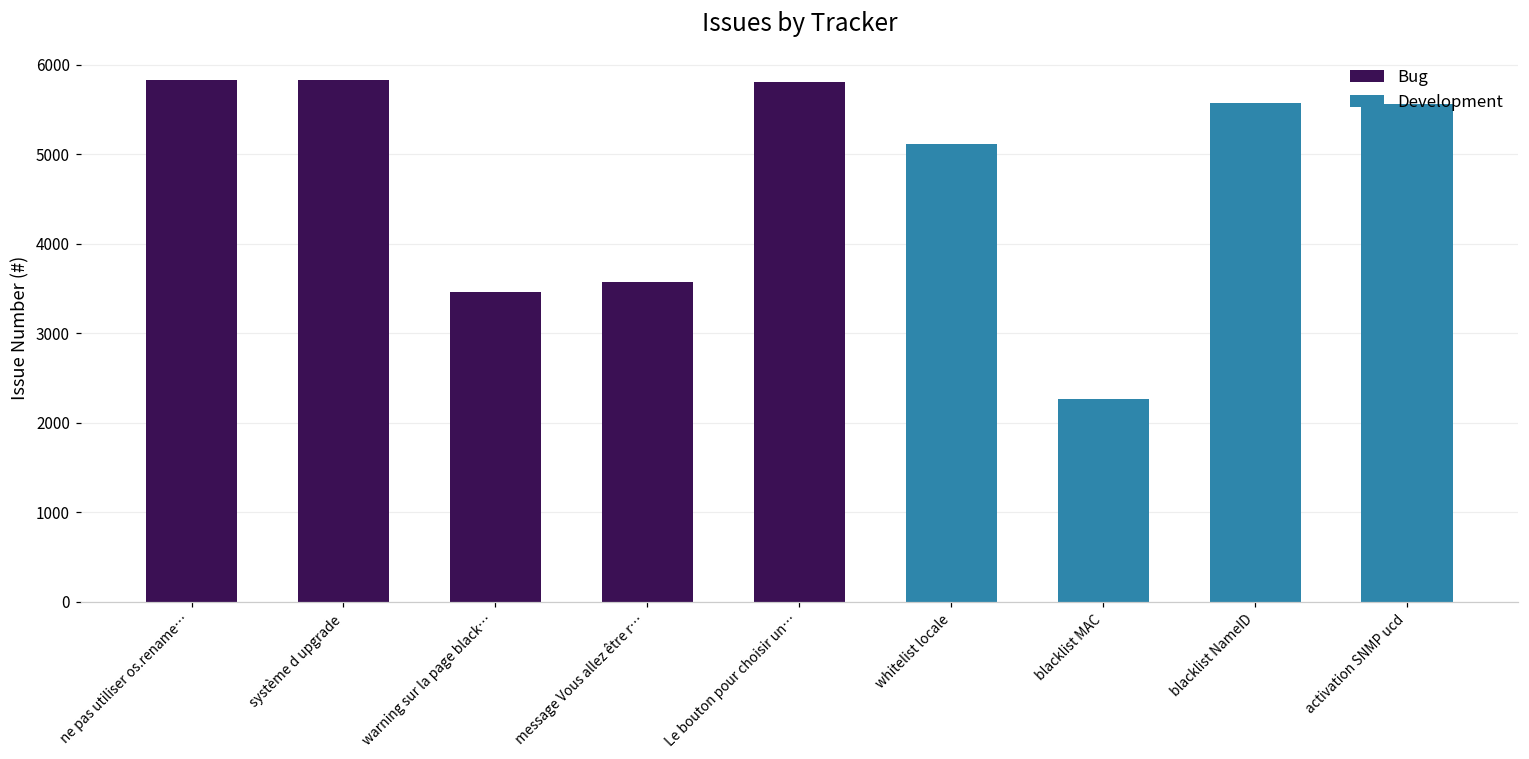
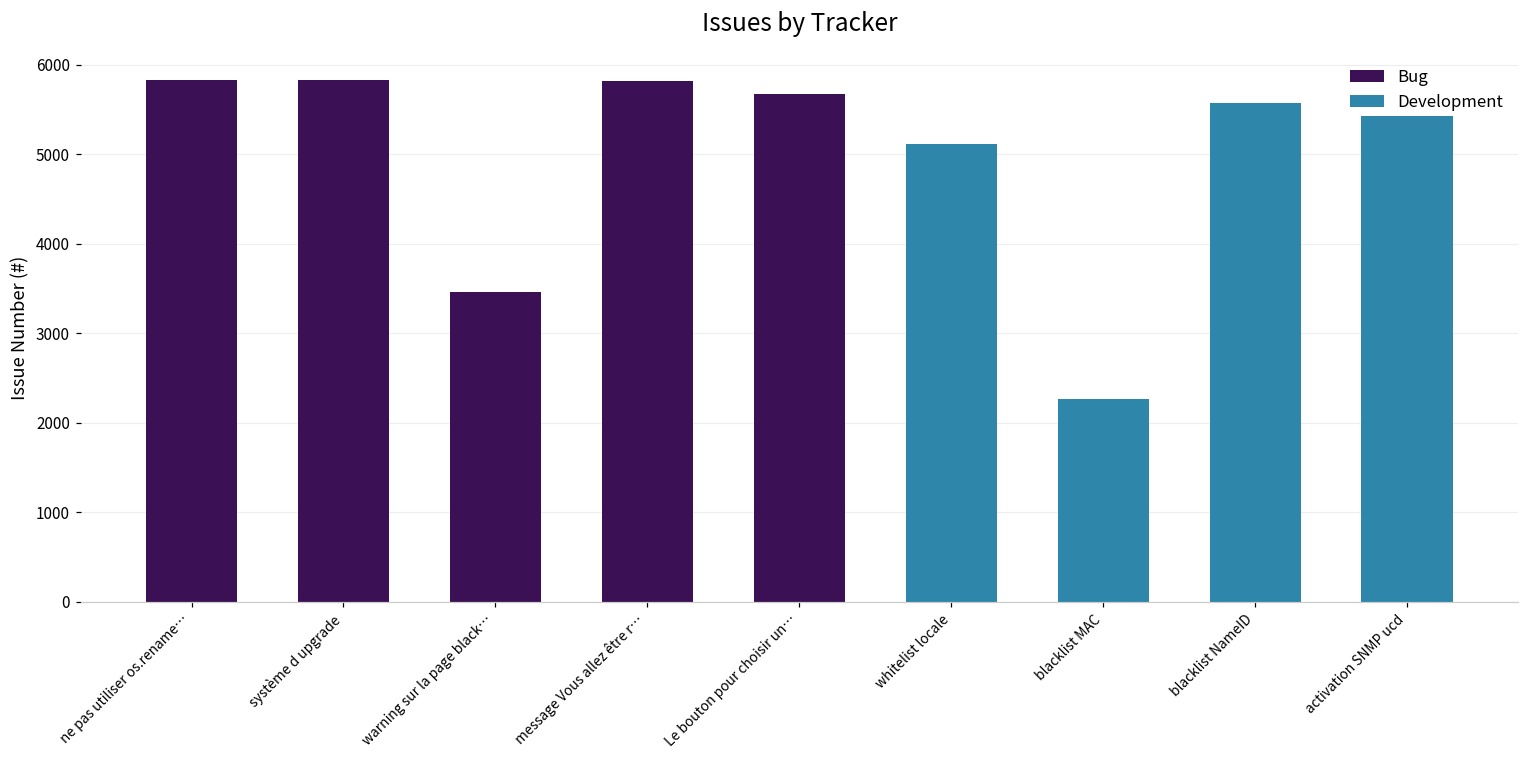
message Vous allez être r…: 3600 -> 5800
Le bouton pour choisir un…: 5800 -> 5700
activation SNMP ucd: 5600 -> 5400
